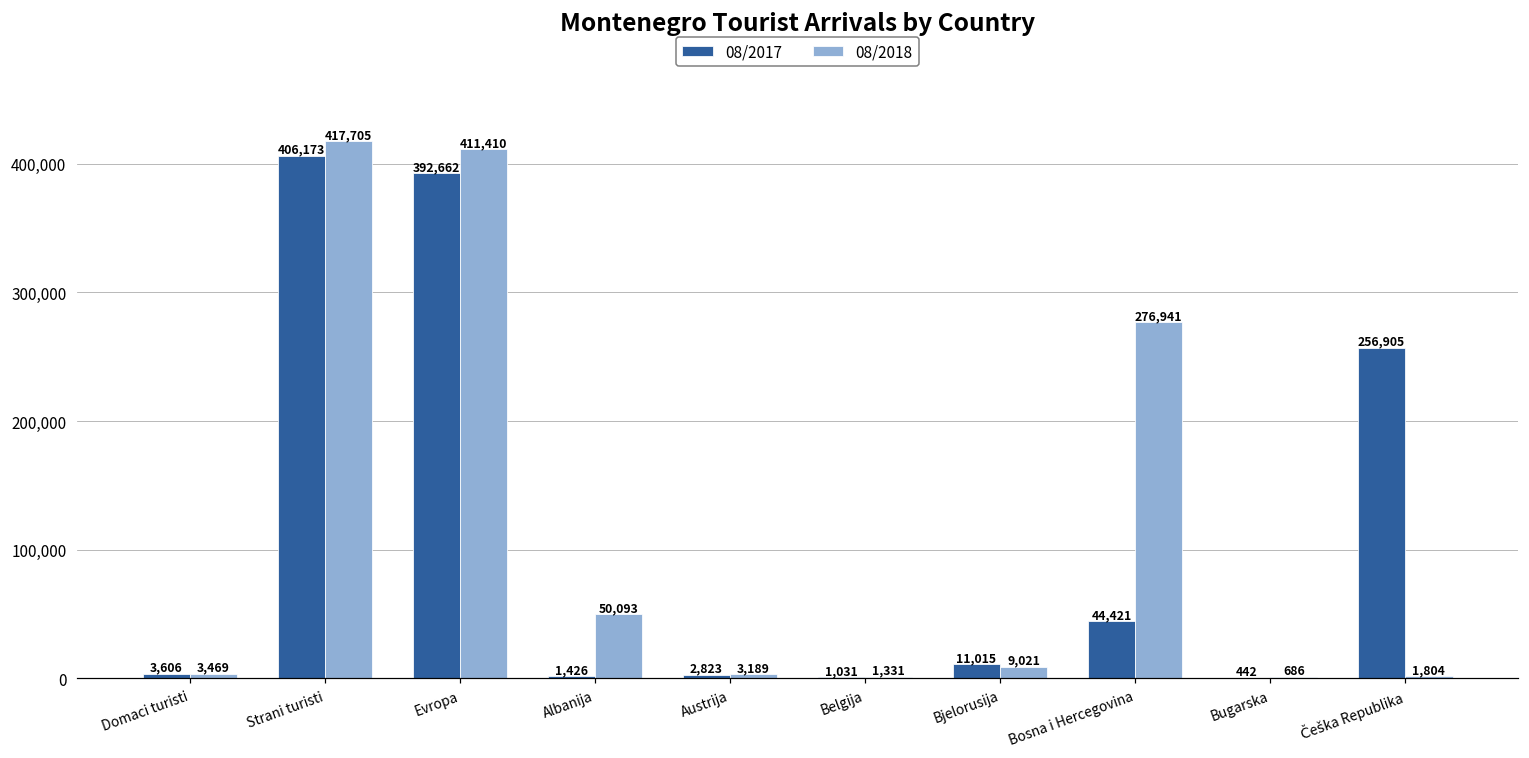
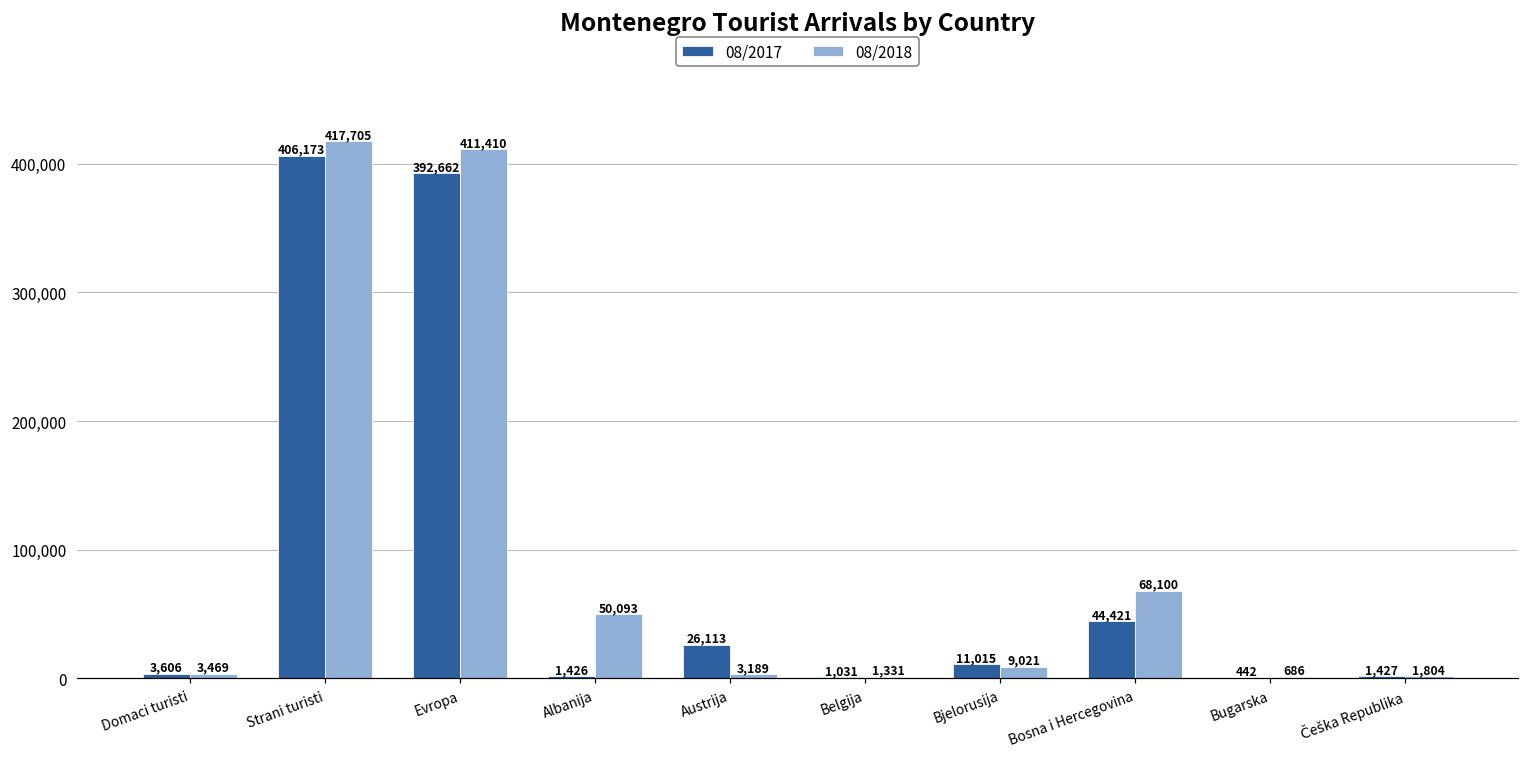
08/2017, Austrija: 2,823 -> 26,113
08/2018, Bosna i Hercegovina: 276,941 -> 68,100
08/2017, Češka Republika: 256,905 -> 1,427
